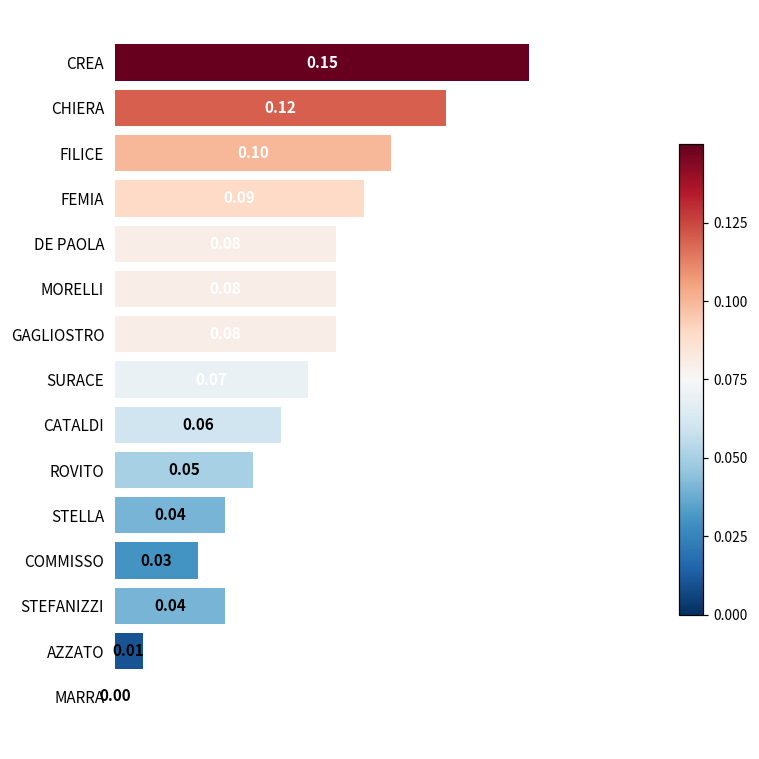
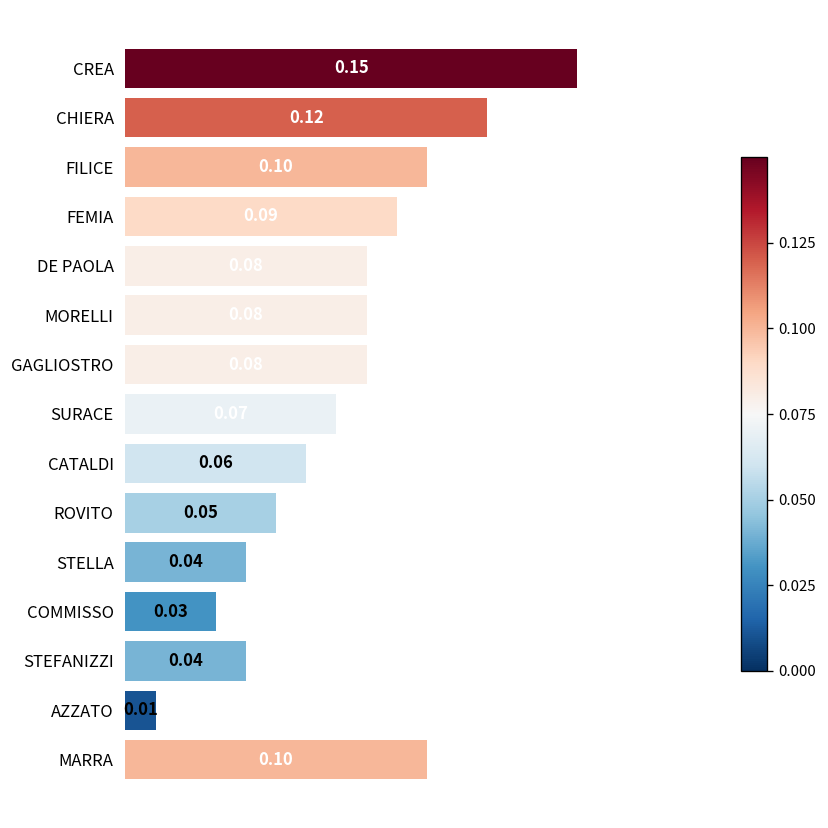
MARRA: 0.00 -> 0.10
